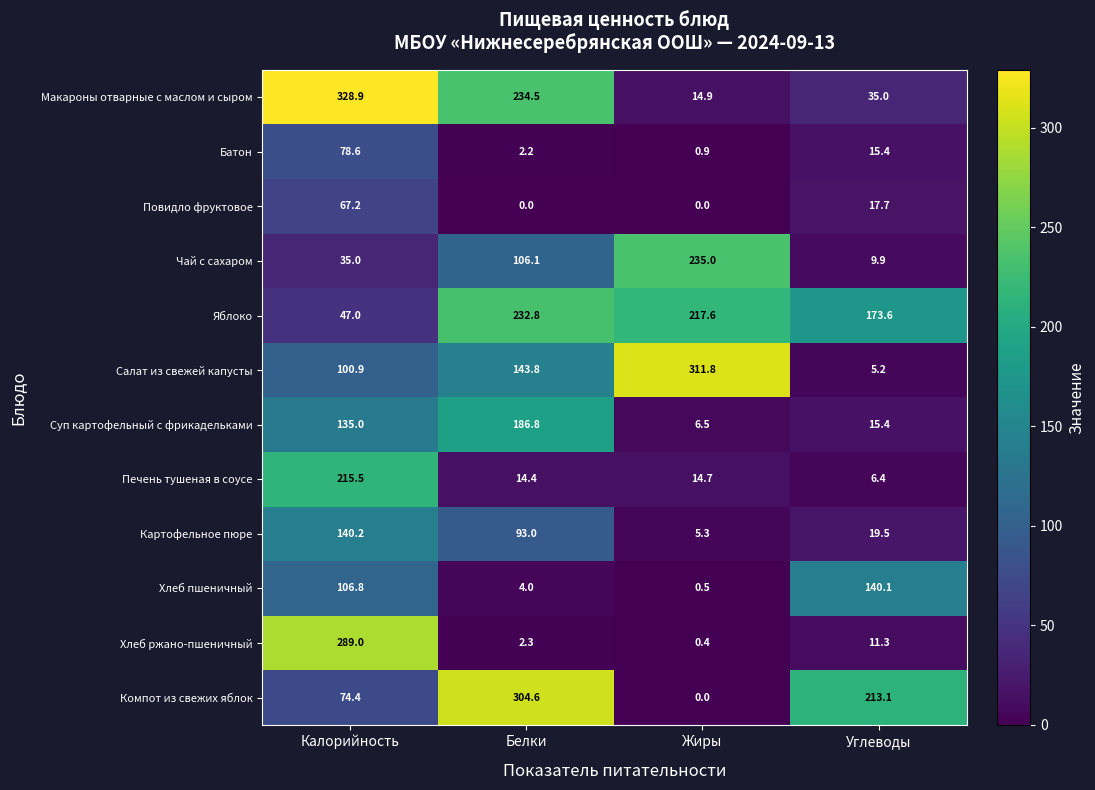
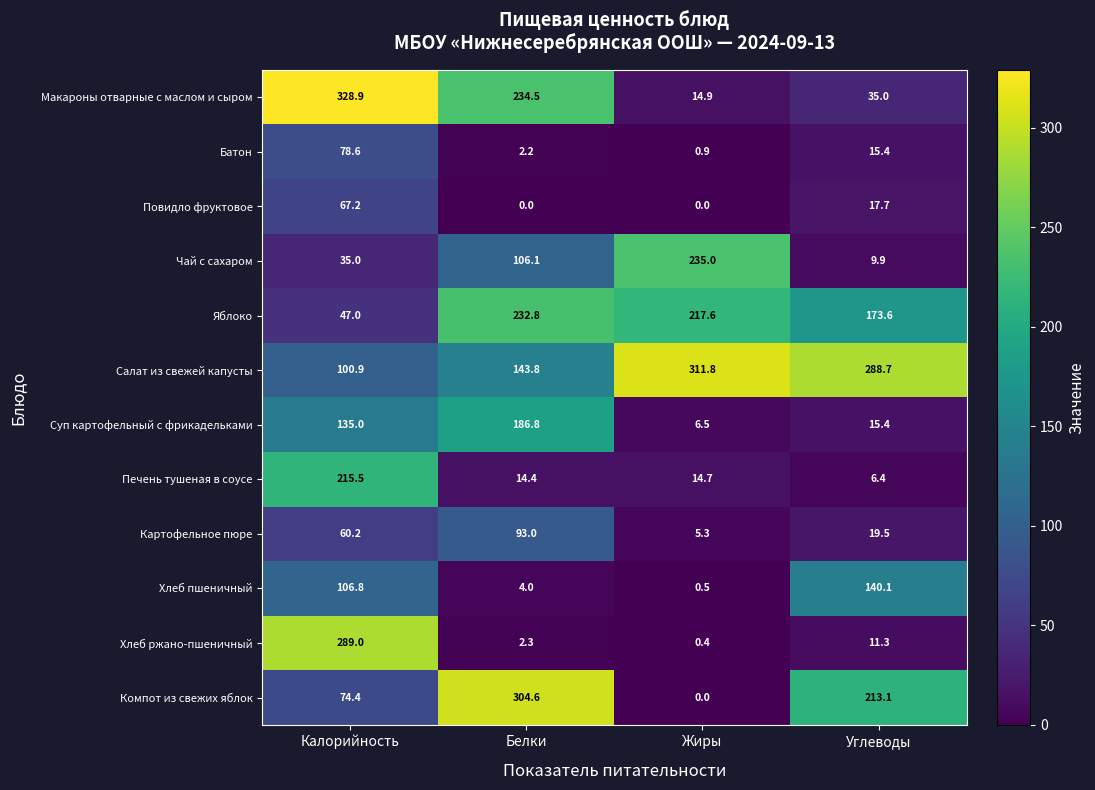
Салат из свежей капусты, Углеводы: 5.2 -> 288.7
Картофельное пюре, Калорийность: 140.2 -> 60.2
